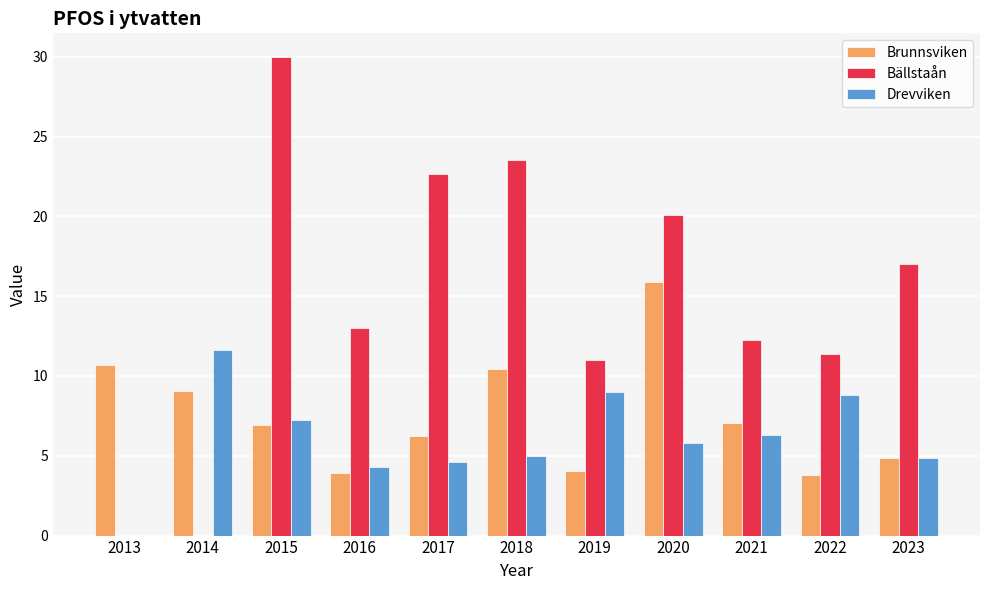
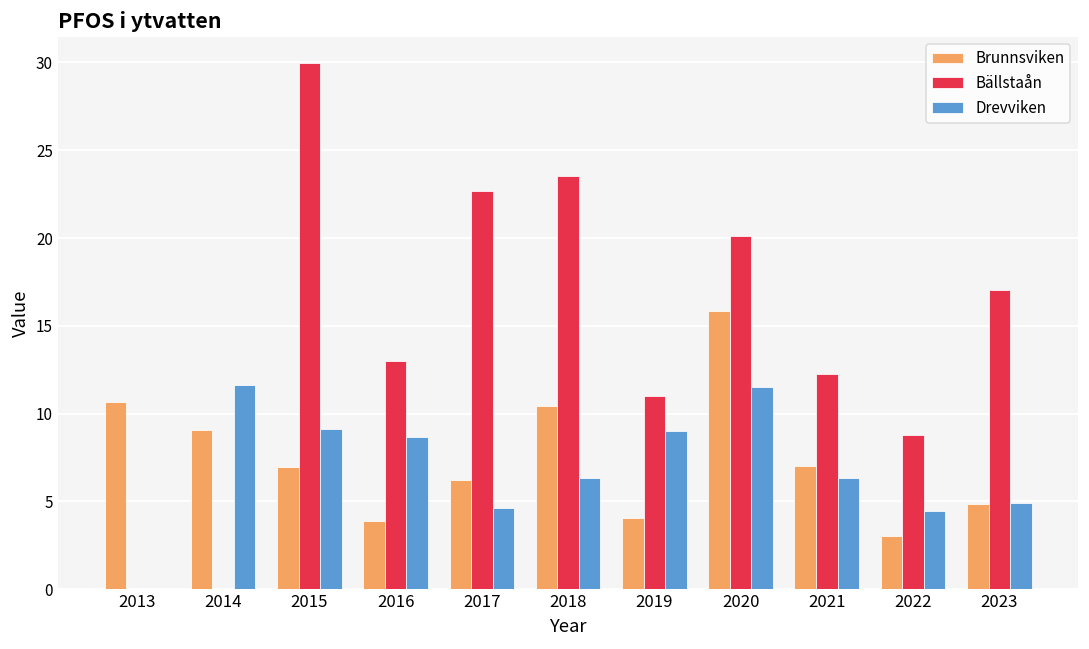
Drevviken, 2015: 7.2 -> 9.1
Drevviken, 2016: 4.3 -> 8.7
Drevviken, 2018: 5.0 -> 6.3
Drevviken, 2020: 5.8 -> 11.5
Brunnsviken, 2022: 3.8 -> 3.0
Bällstaån, 2022: 11.4 -> 8.8
Drevviken, 2022: 8.8 -> 4.5
